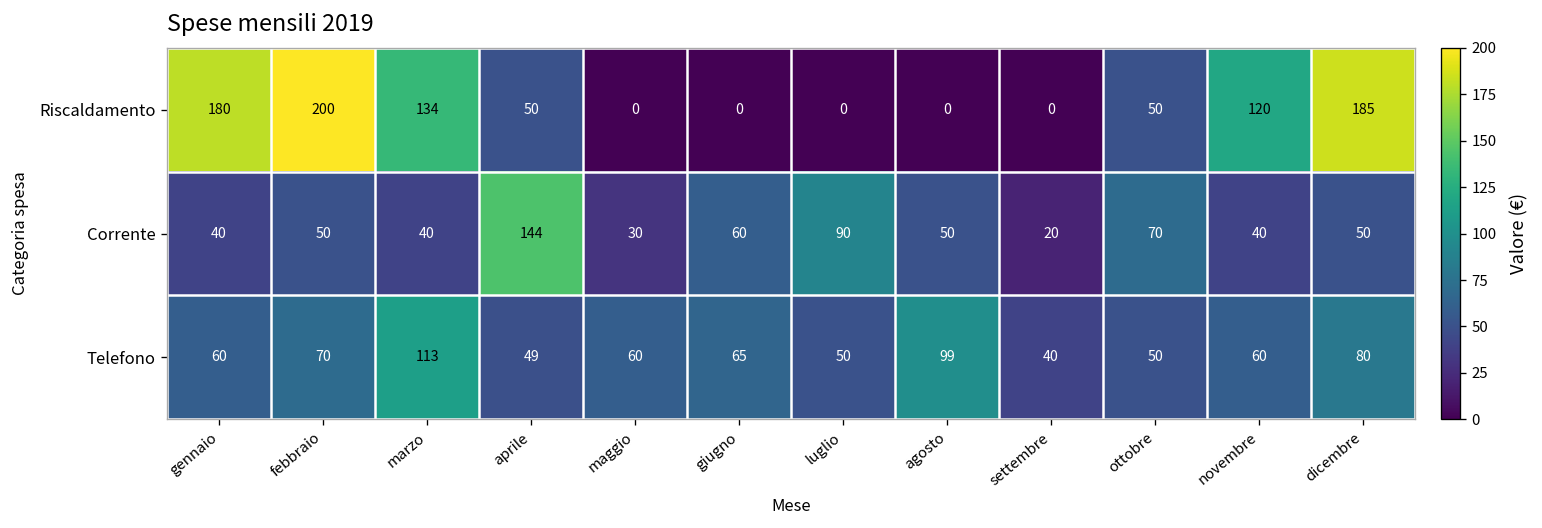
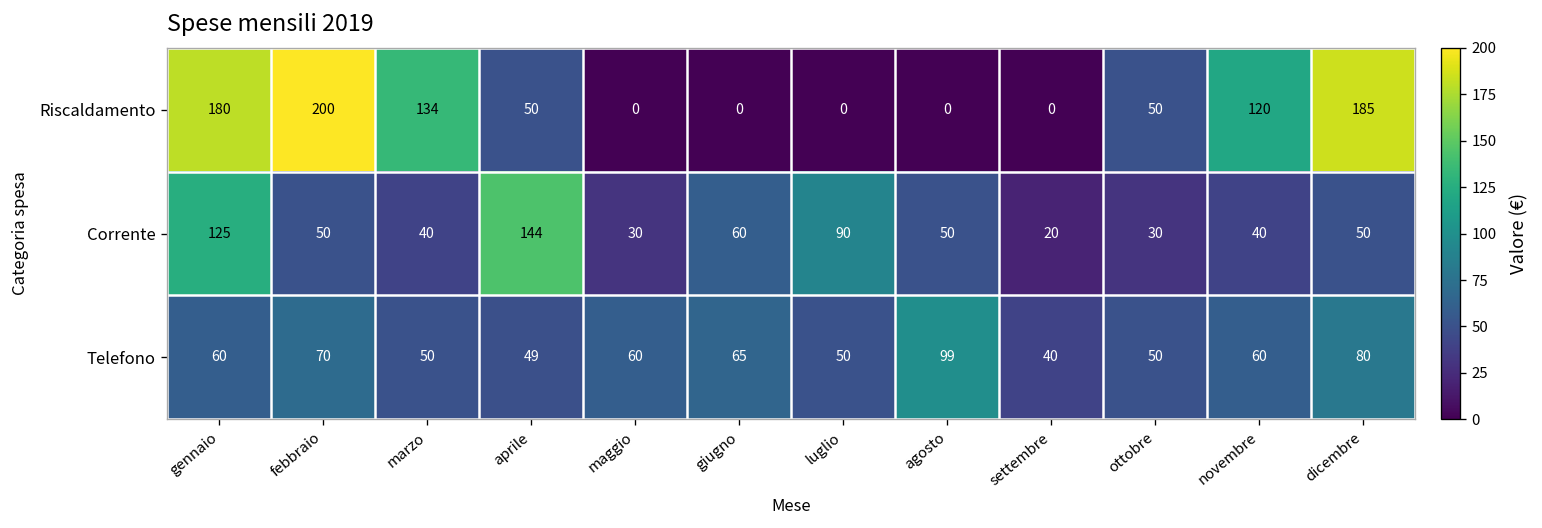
Corrente, gennaio: 40 -> 125
Corrente, ottobre: 70 -> 30
Telefono, marzo: 113 -> 50
